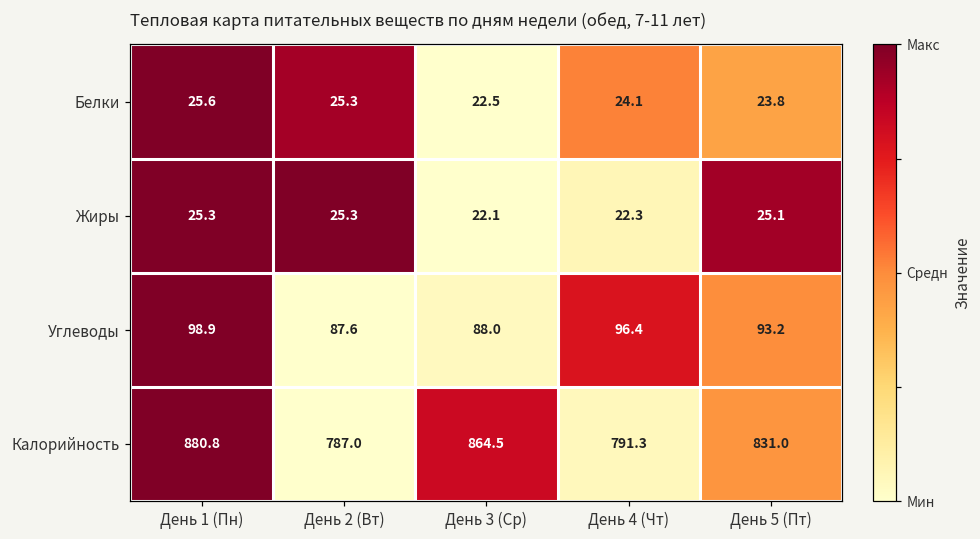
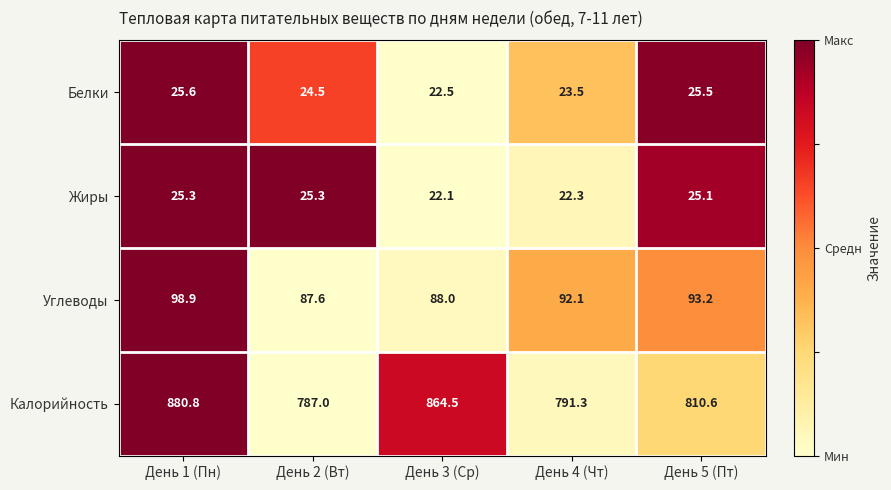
Белки, День 2 (Вт): 25.3 -> 24.5
Белки, День 4 (Чт): 24.1 -> 23.5
Белки, День 5 (Пт): 23.8 -> 25.5
Углеводы, День 4 (Чт): 96.4 -> 92.1
Калорийность, День 5 (Пт): 831.0 -> 810.6
